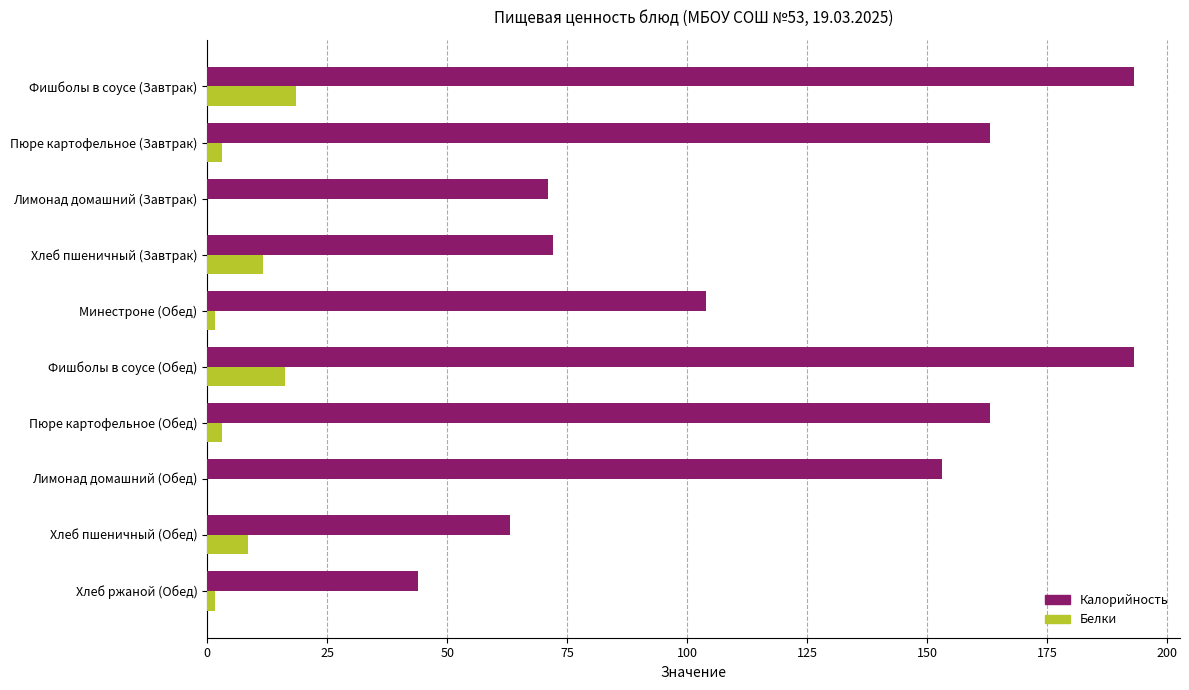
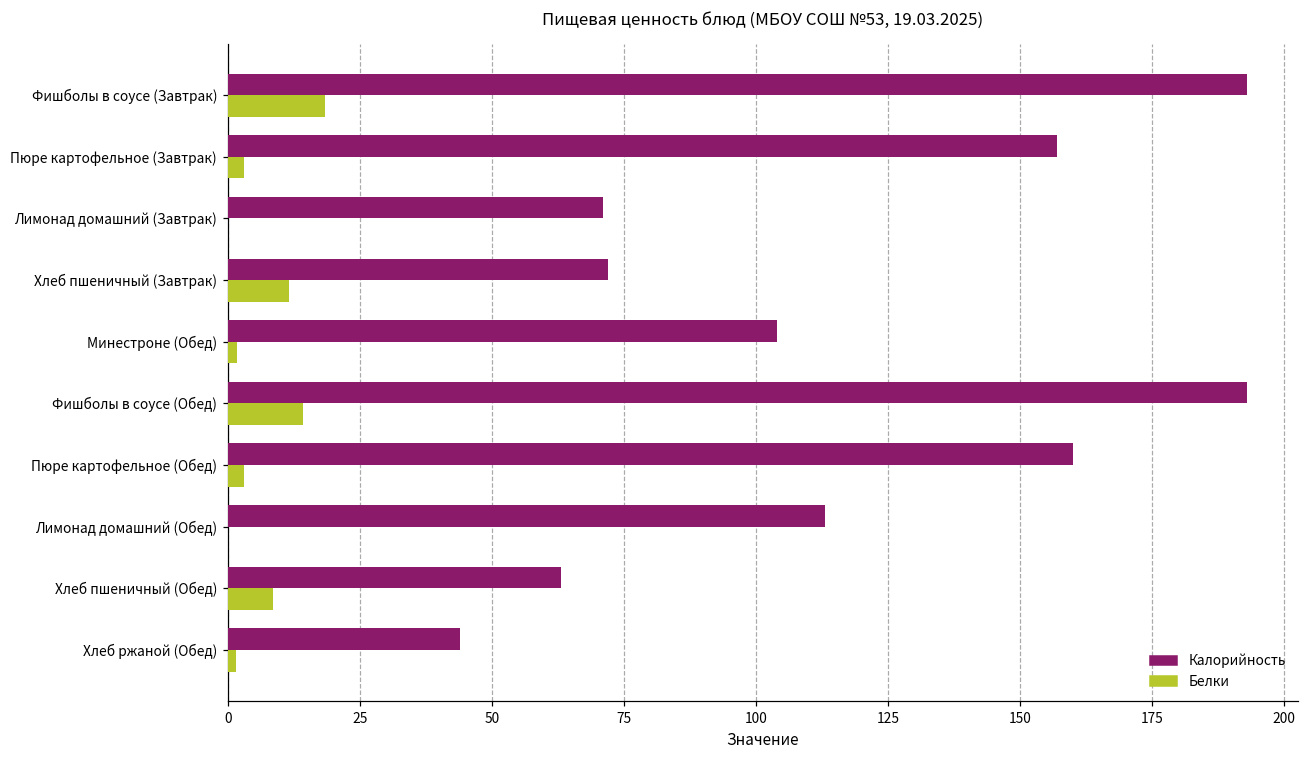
Калорийность, Пюре картофельное (Завтрак): 163 -> 157
Белки, Фишболы в соусе (Обед): 16 -> 14
Калорийность, Пюре картофельное (Обед): 163 -> 160
Калорийность, Лимонад домашний (Обед): 153 -> 113
